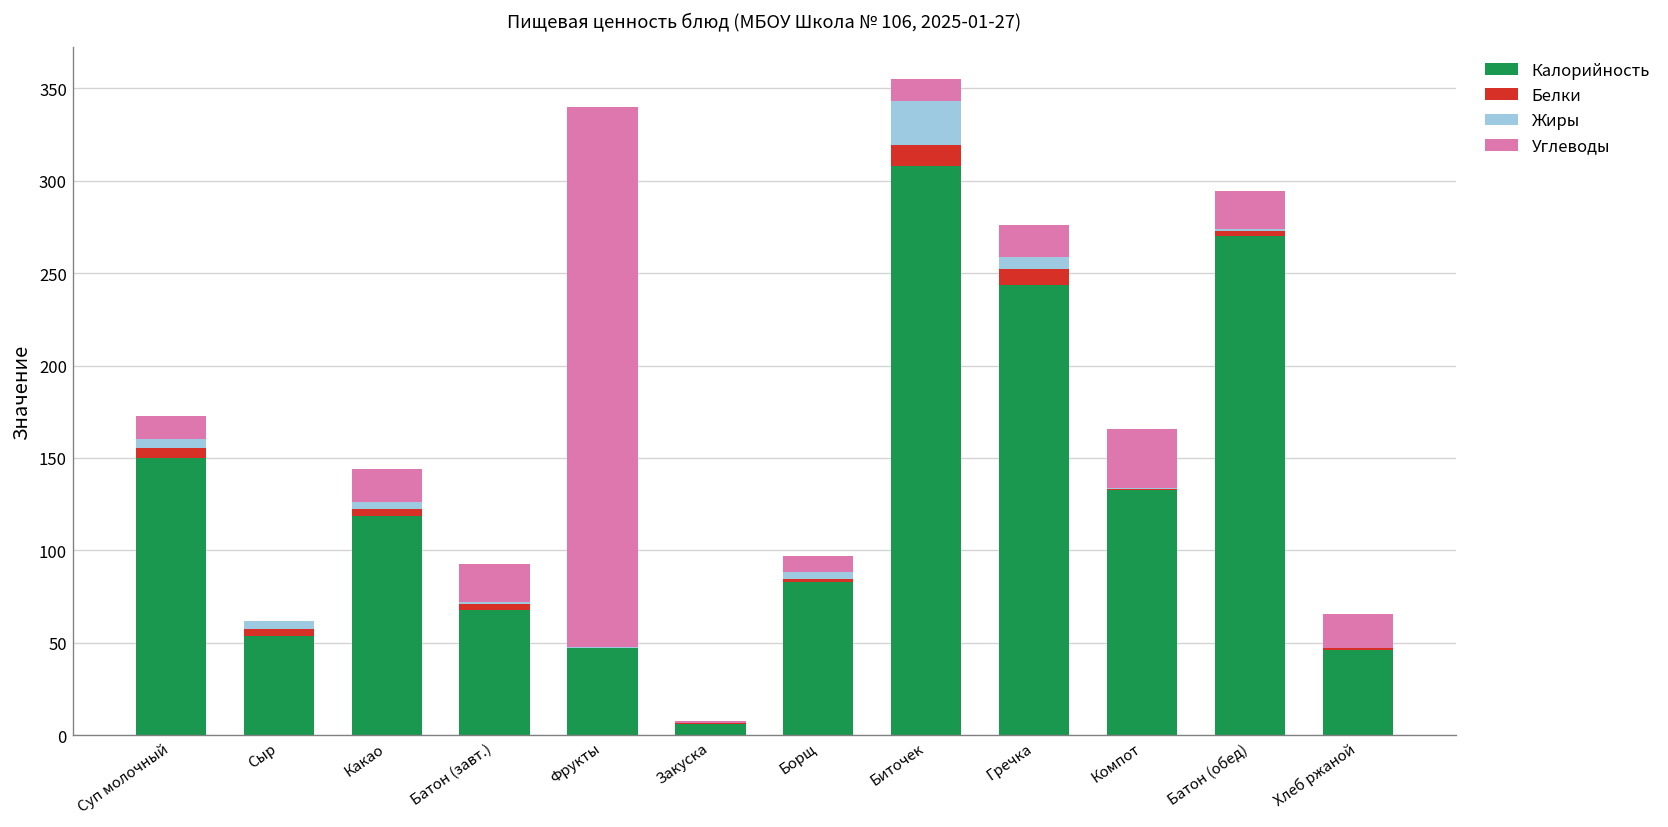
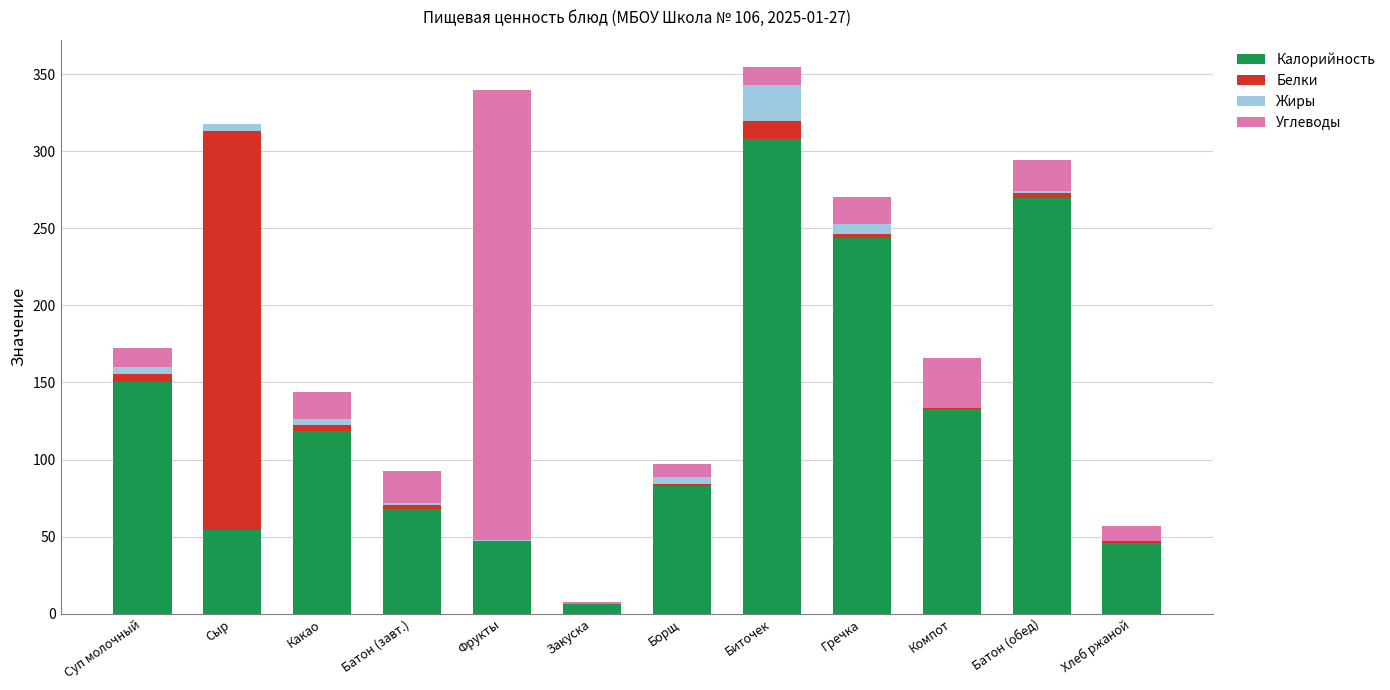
Белки, Сыр: 3 -> 259
Белки, Гречка: 9 -> 3
Углеводы, Хлеб ржаной: 19 -> 10
